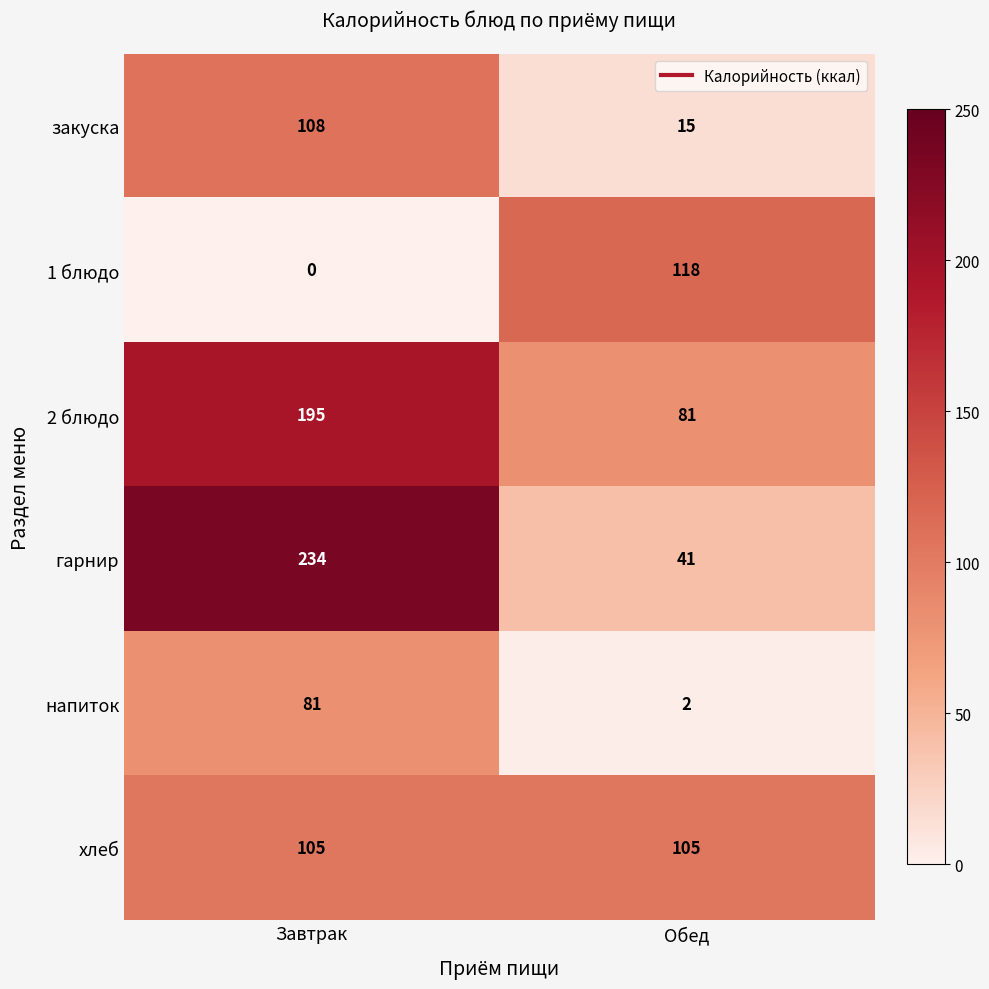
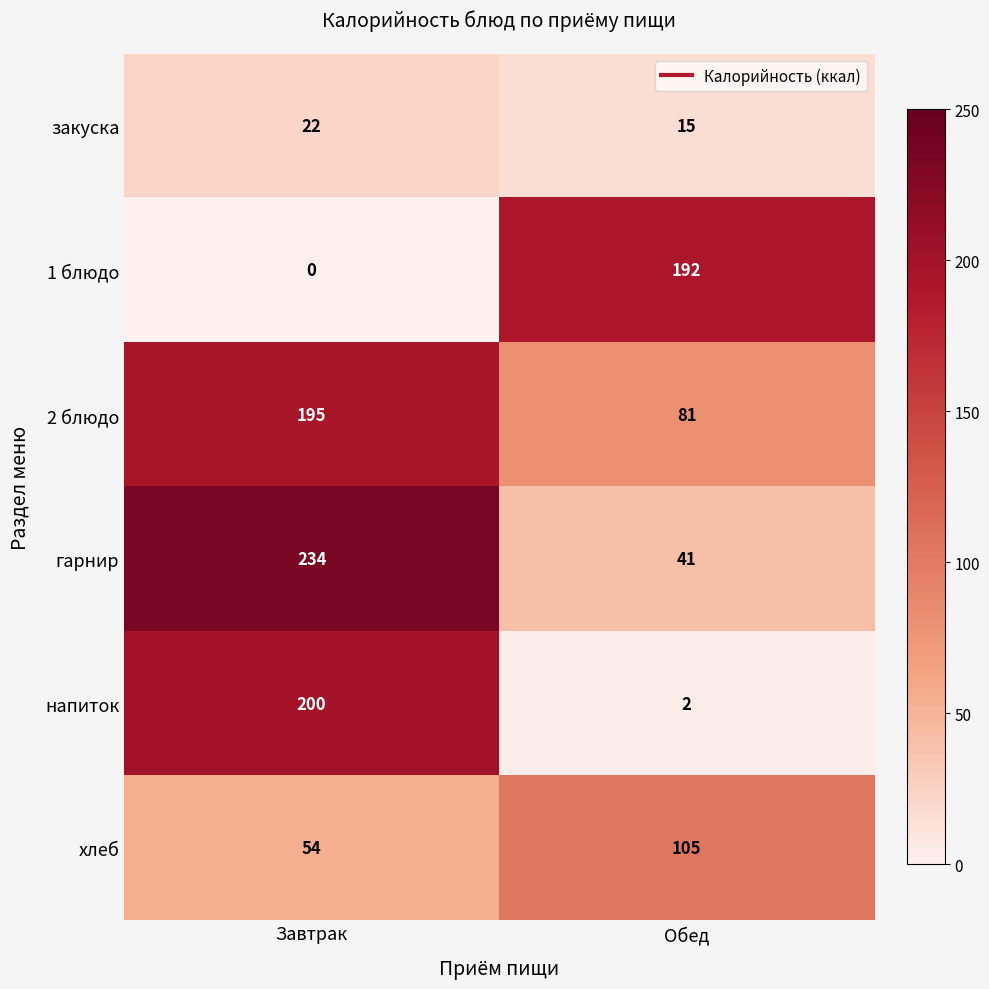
закуска, Завтрак: 108 -> 22
1 блюдо, Обед: 118 -> 192
напиток, Завтрак: 81 -> 200
хлеб, Завтрак: 105 -> 54
